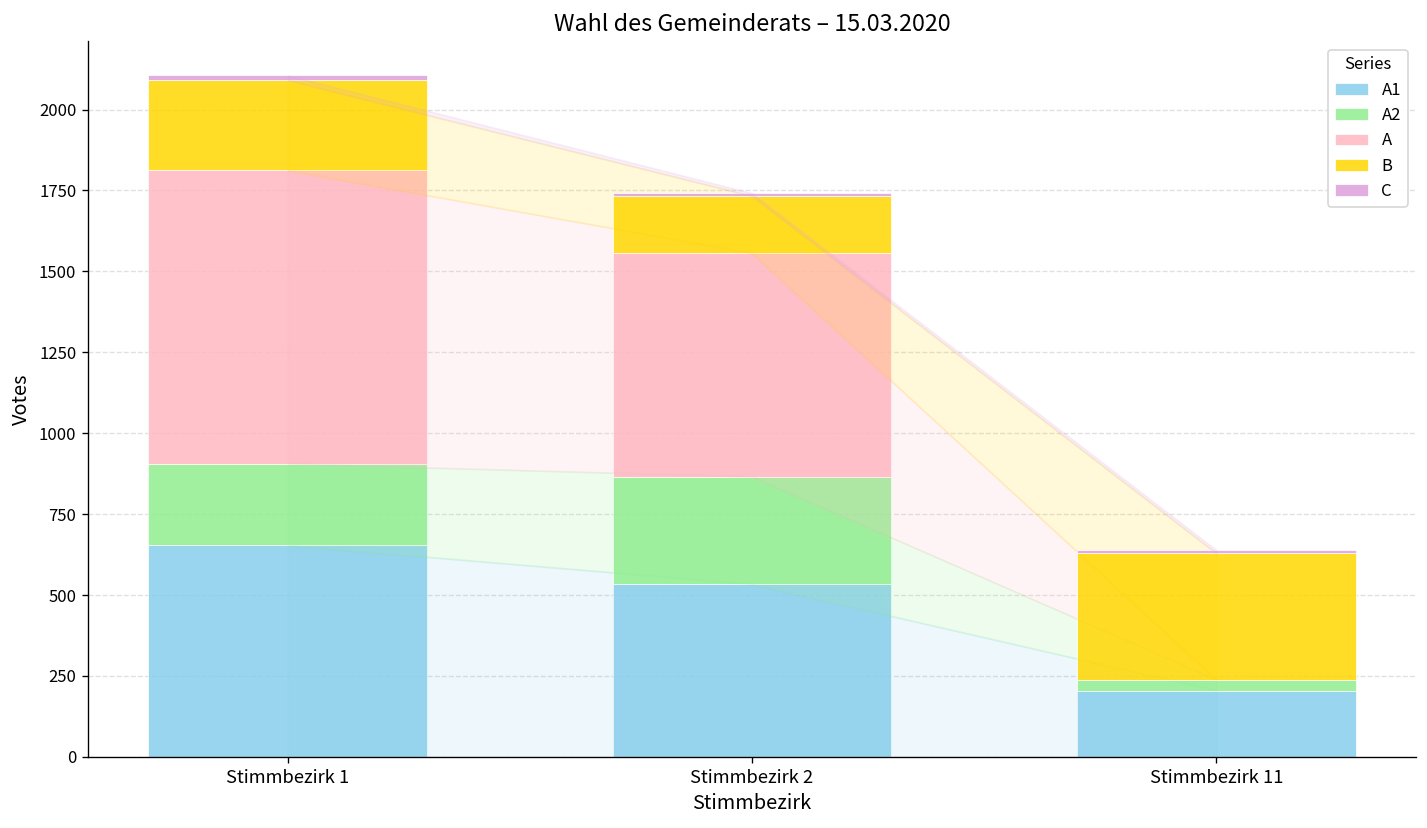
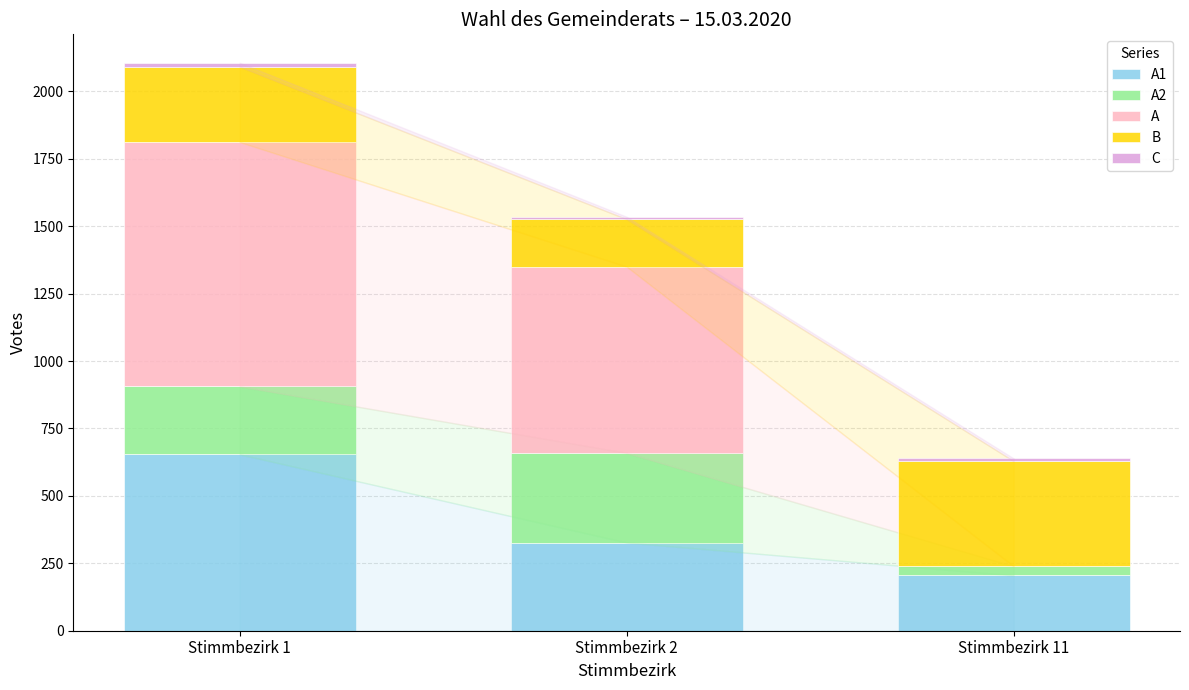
A1, Stimmbezirk 2: 530 -> 330
